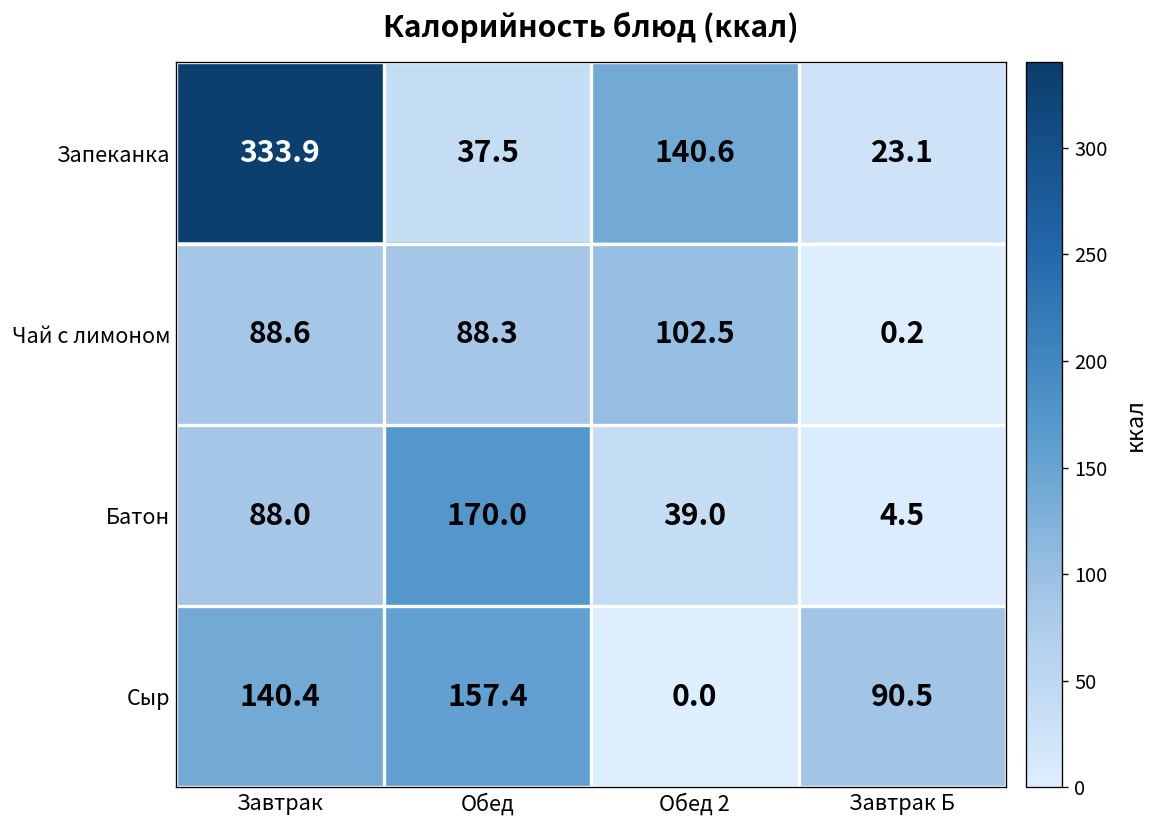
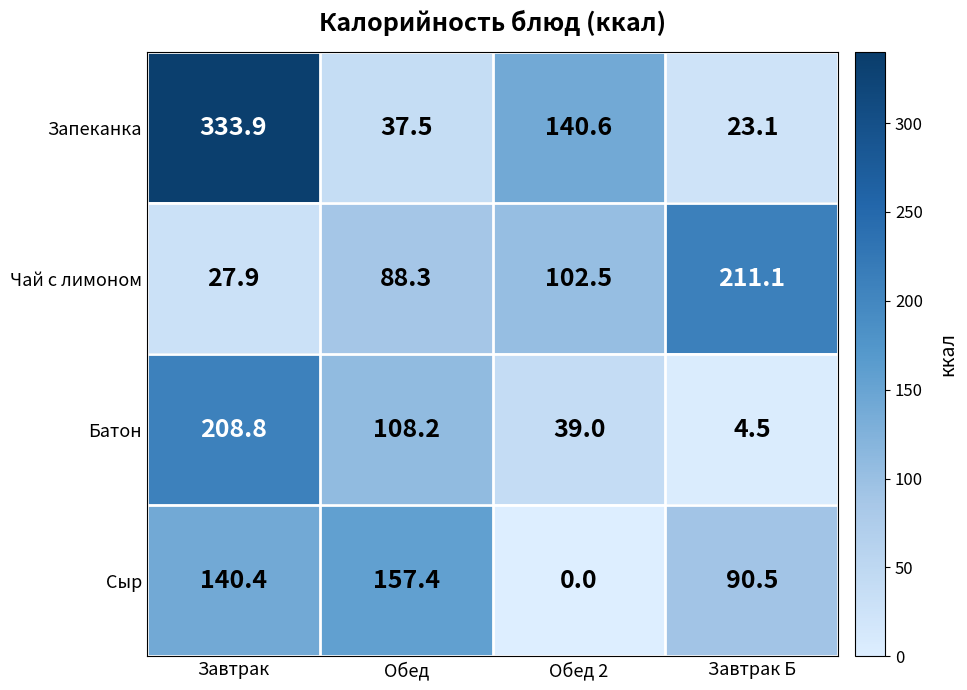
Чай с лимоном, Завтрак: 88.6 -> 27.9
Чай с лимоном, Завтрак Б: 0.2 -> 211.1
Батон, Завтрак: 88.0 -> 208.8
Батон, Обед: 170.0 -> 108.2
